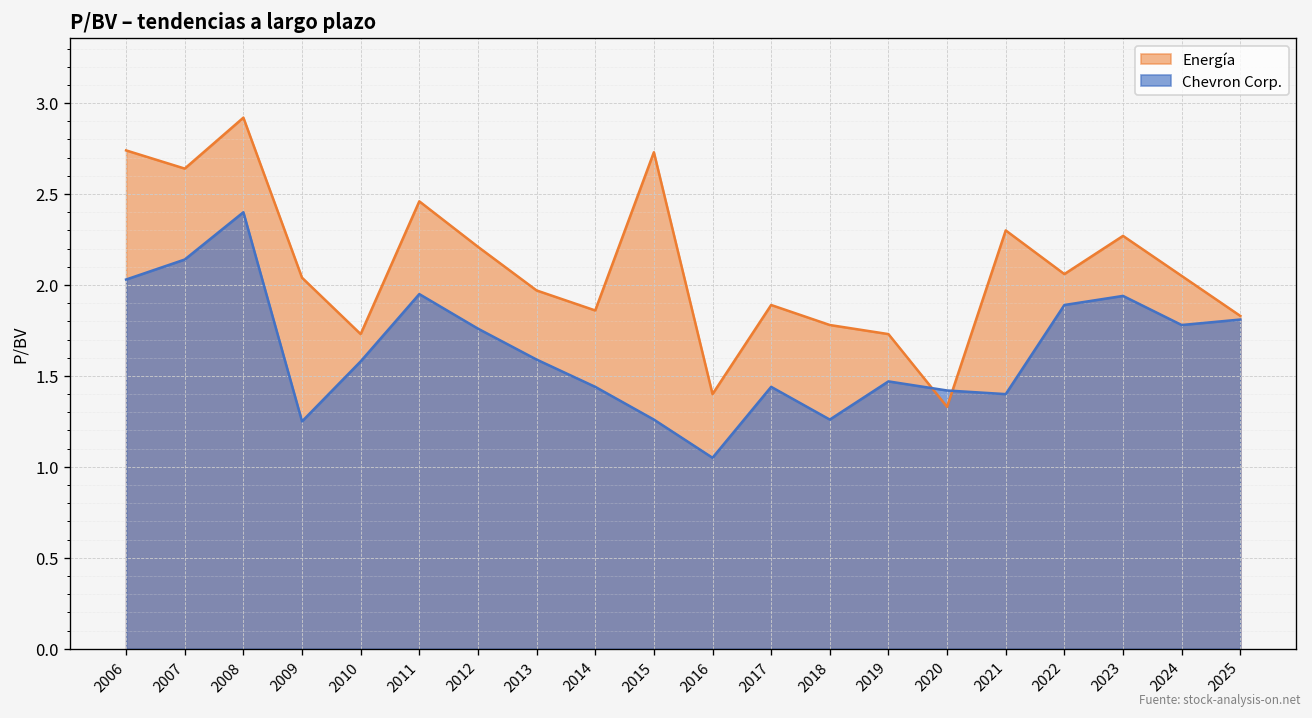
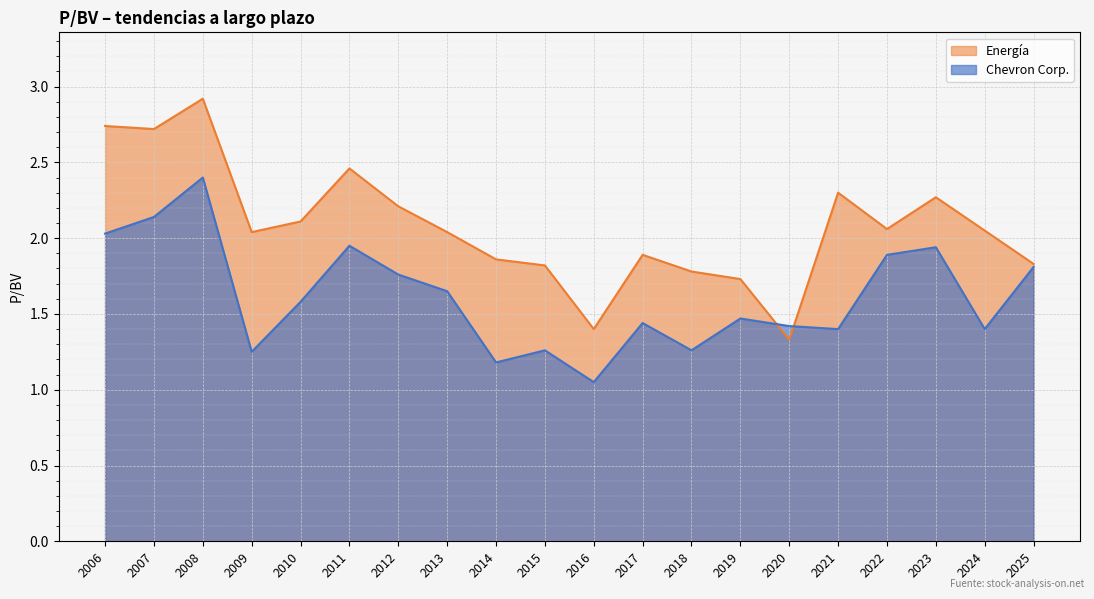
Energía, 2007: 2.64 -> 2.72
Energía, 2010: 1.73 -> 2.11
Energía, 2013: 1.97 -> 2.04
Chevron Corp., 2013: 1.59 -> 1.65
Chevron Corp., 2014: 1.44 -> 1.18
Energía, 2015: 2.73 -> 1.82
Chevron Corp., 2024: 1.78 -> 1.40
